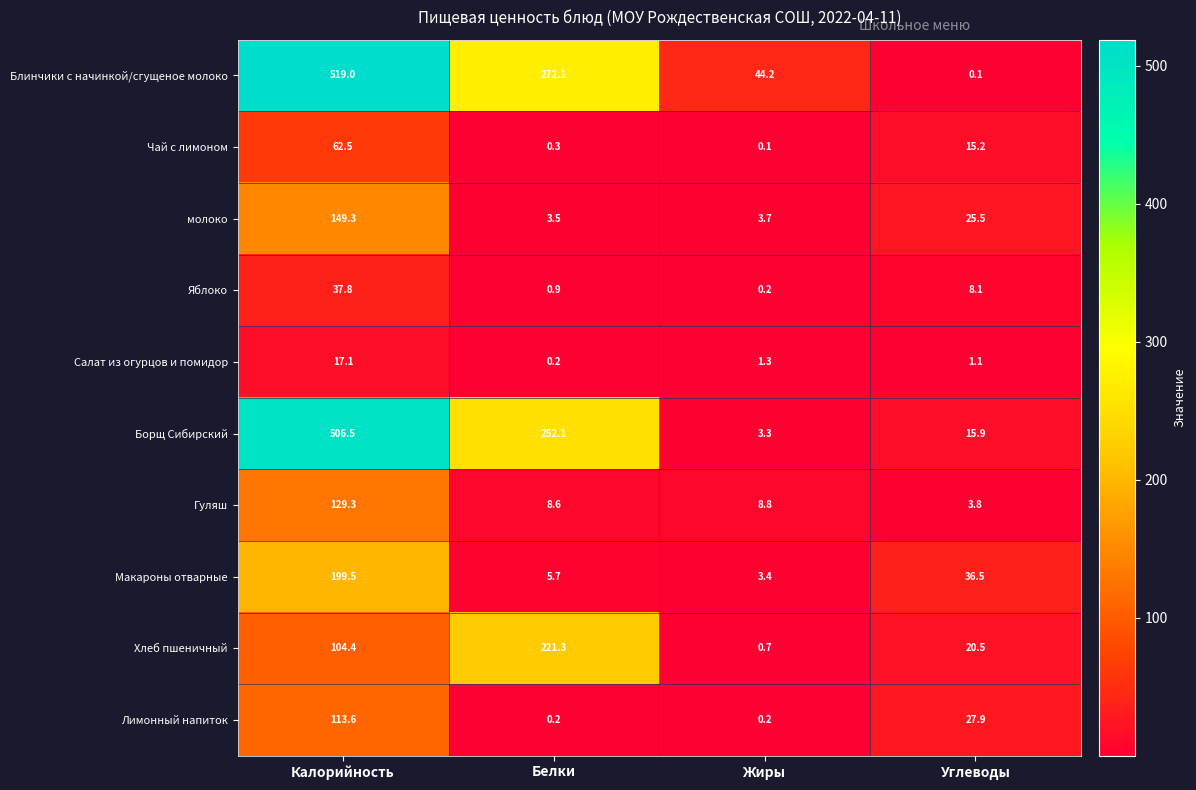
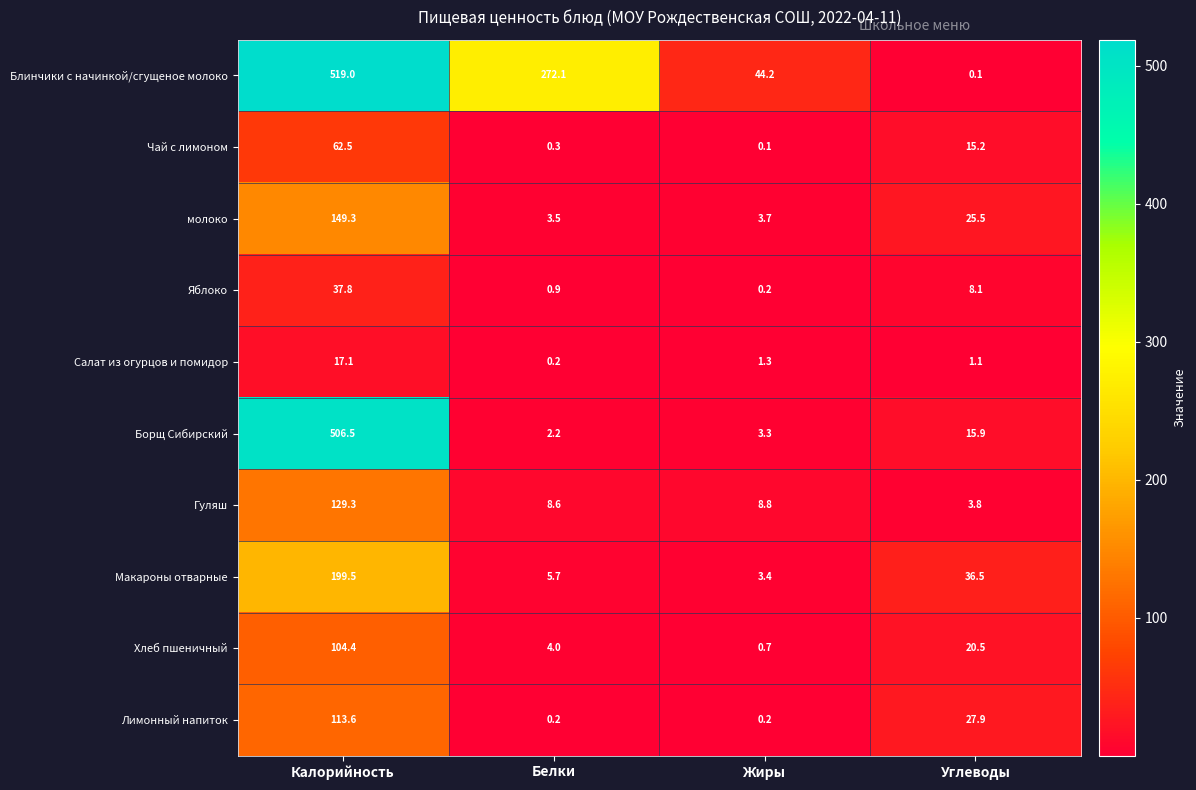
Борщ Сибирский, Белки: 252.1 -> 2.2
Хлеб пшеничный, Белки: 221.3 -> 4.0
